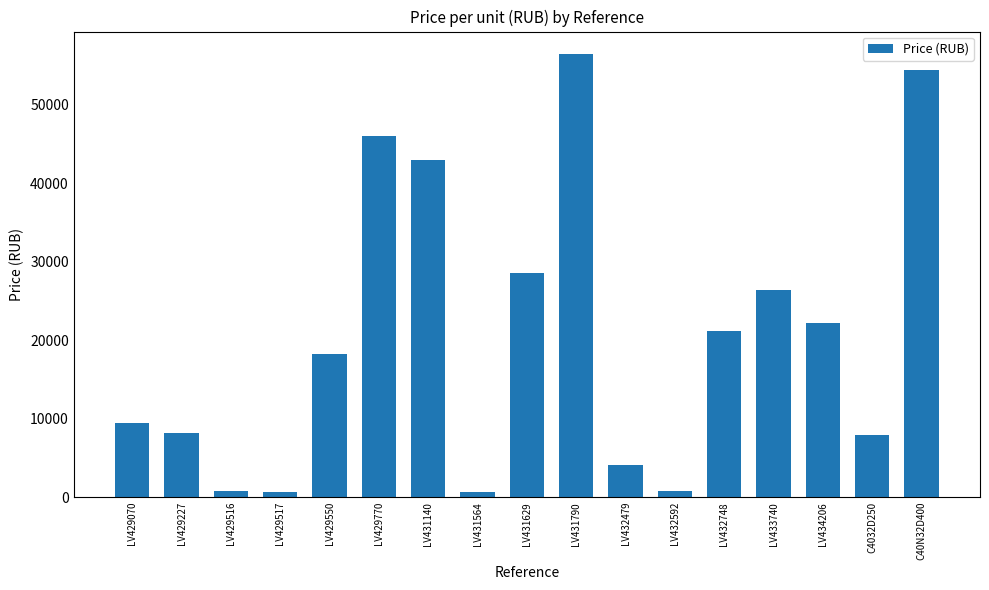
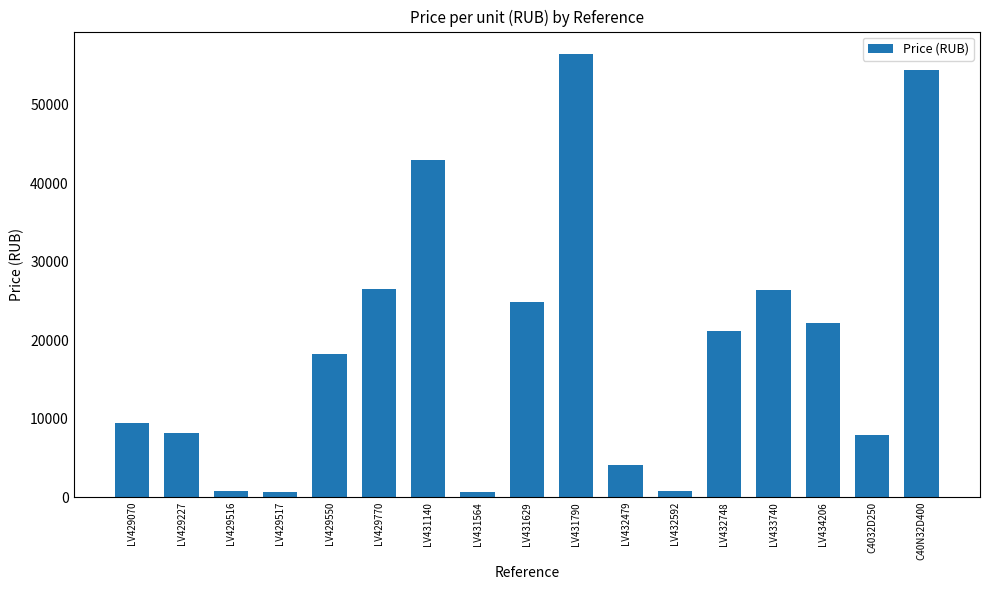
LV429770: 46000 -> 26000
LV431629: 29000 -> 25000
